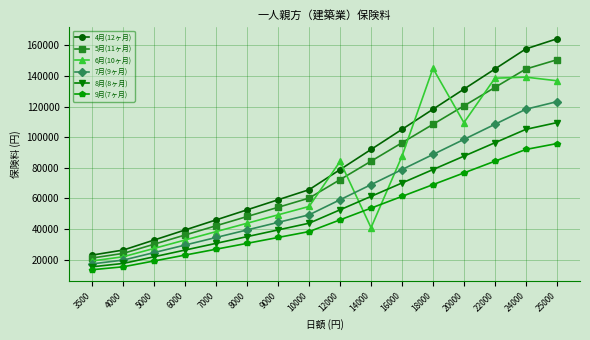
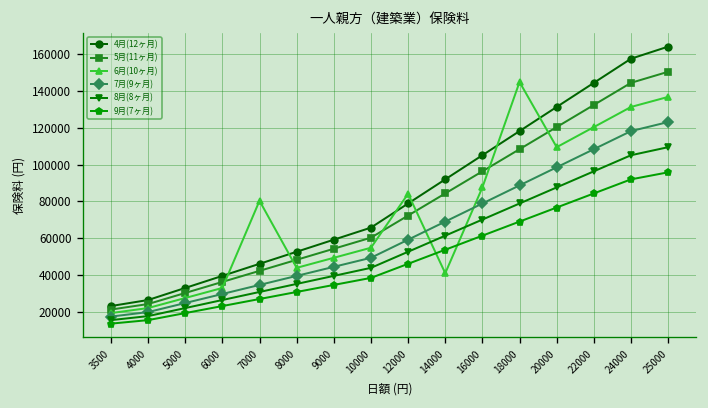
6月(10ヶ月), 7000: 38000 -> 80000
6月(10ヶ月), 22000: 139000 -> 120000
6月(10ヶ月), 24000: 139000 -> 131000
